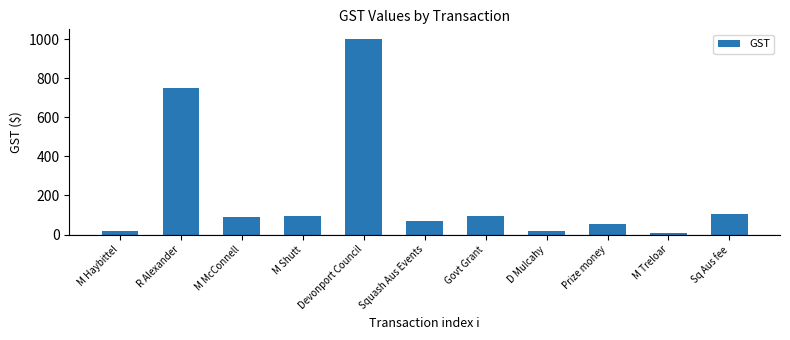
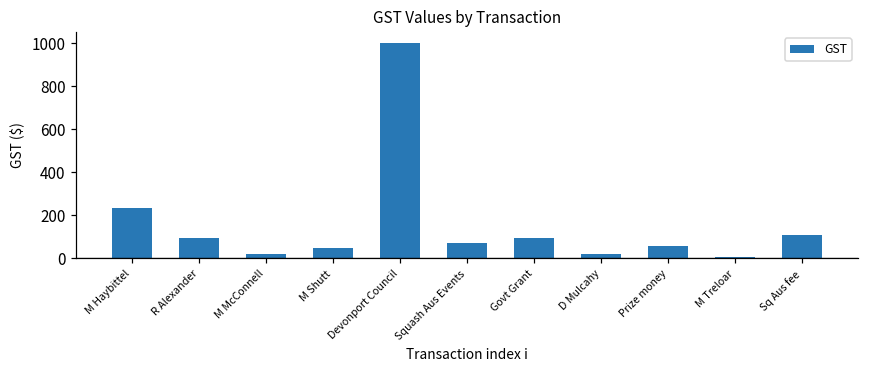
M Haybittel: 20 -> 230
R Alexander: 750 -> 90
M McConnell: 90 -> 20
M Shutt: 90 -> 50
